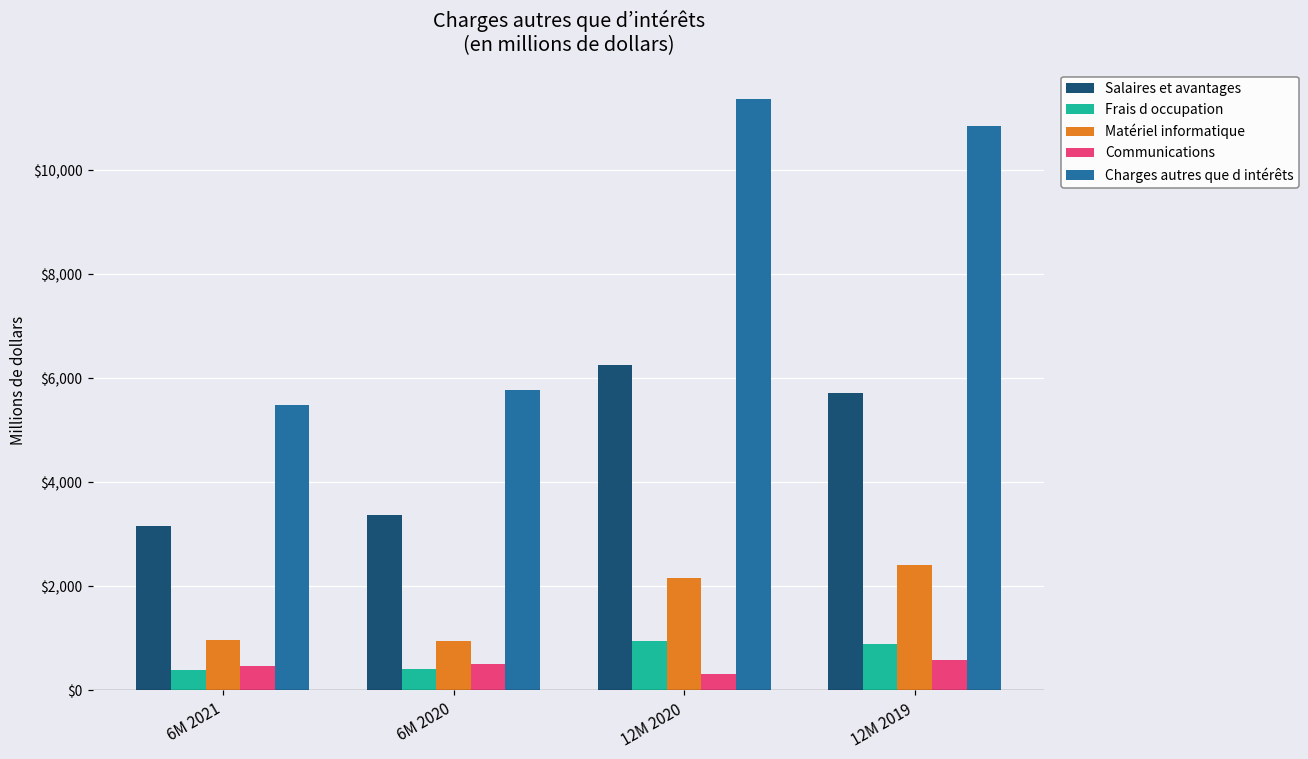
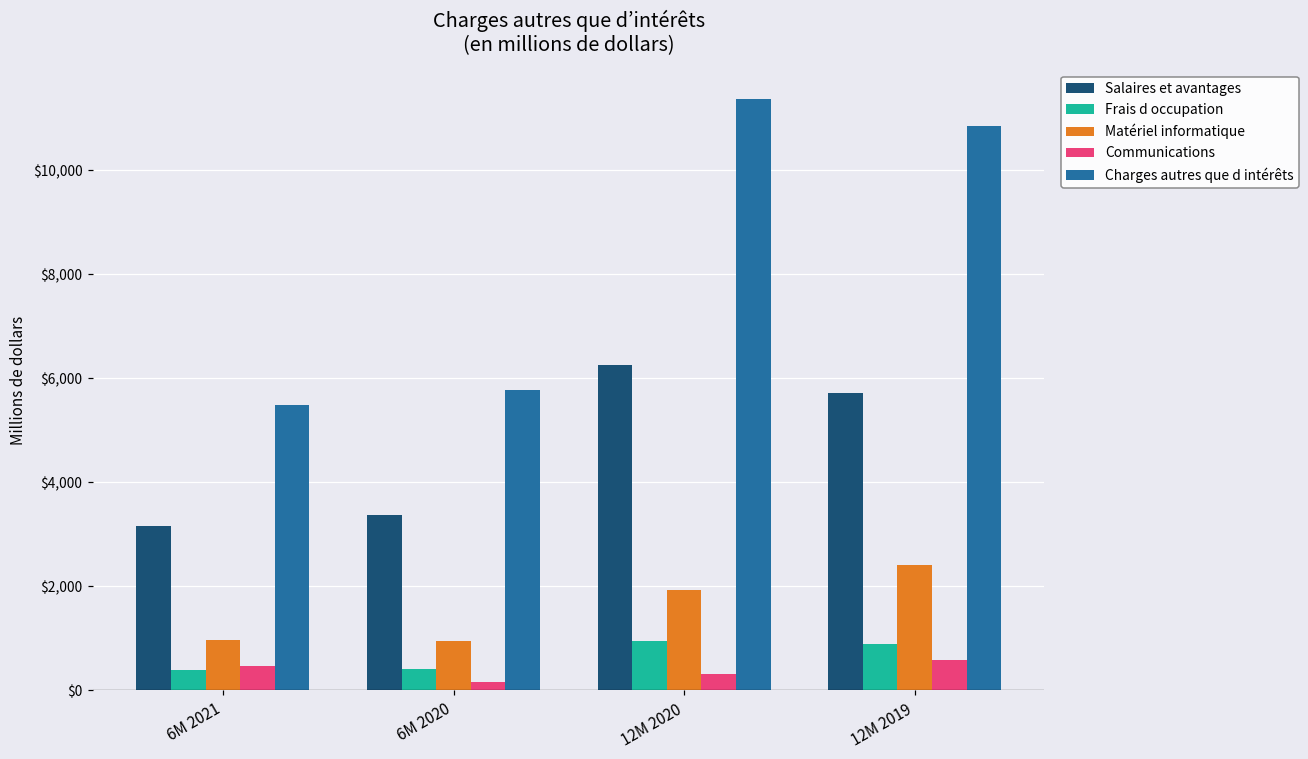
Communications, 6M 2020: $500 -> $200
Matériel informatique, 12M 2020: $2,200 -> $1,900
